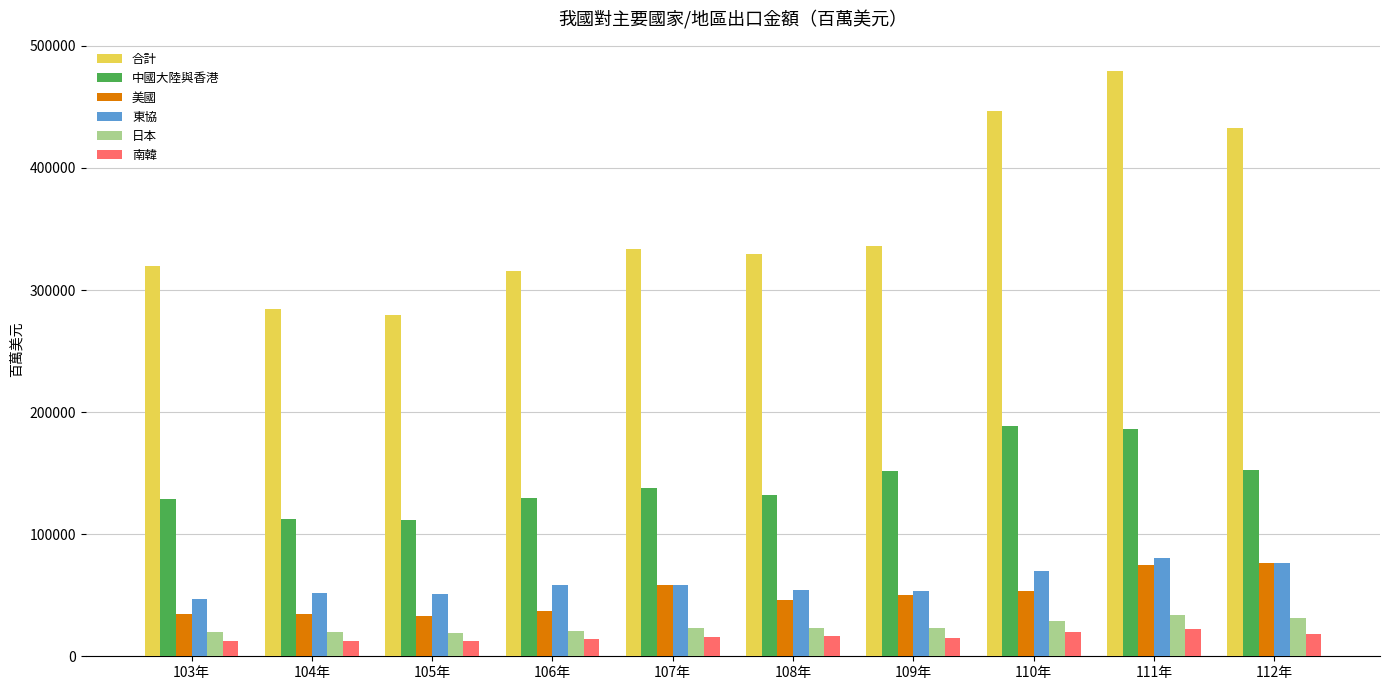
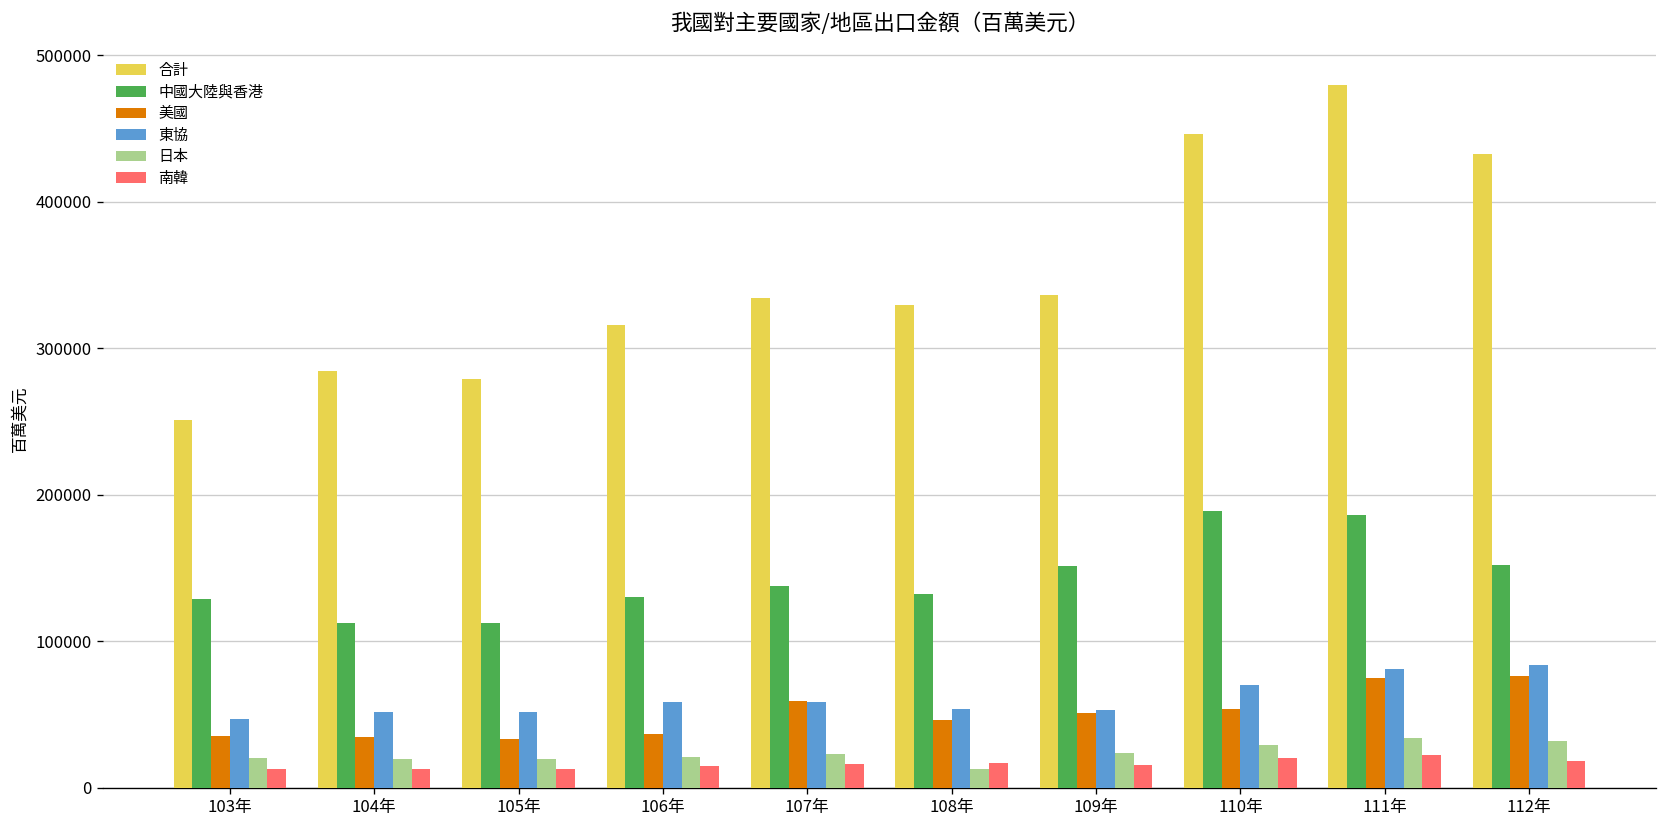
合計, 103年: 319000 -> 251000
日本, 108年: 23000 -> 13000
東協, 112年: 76000 -> 83000
